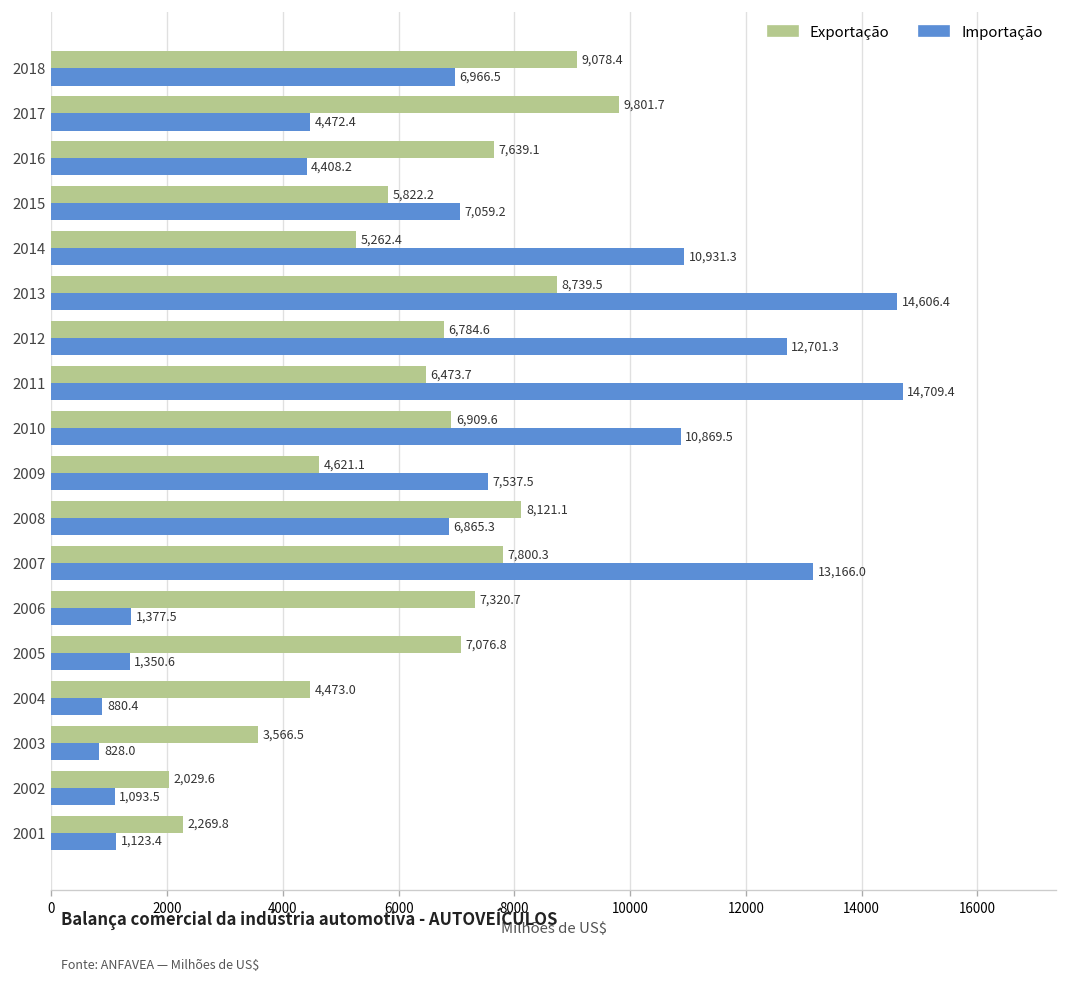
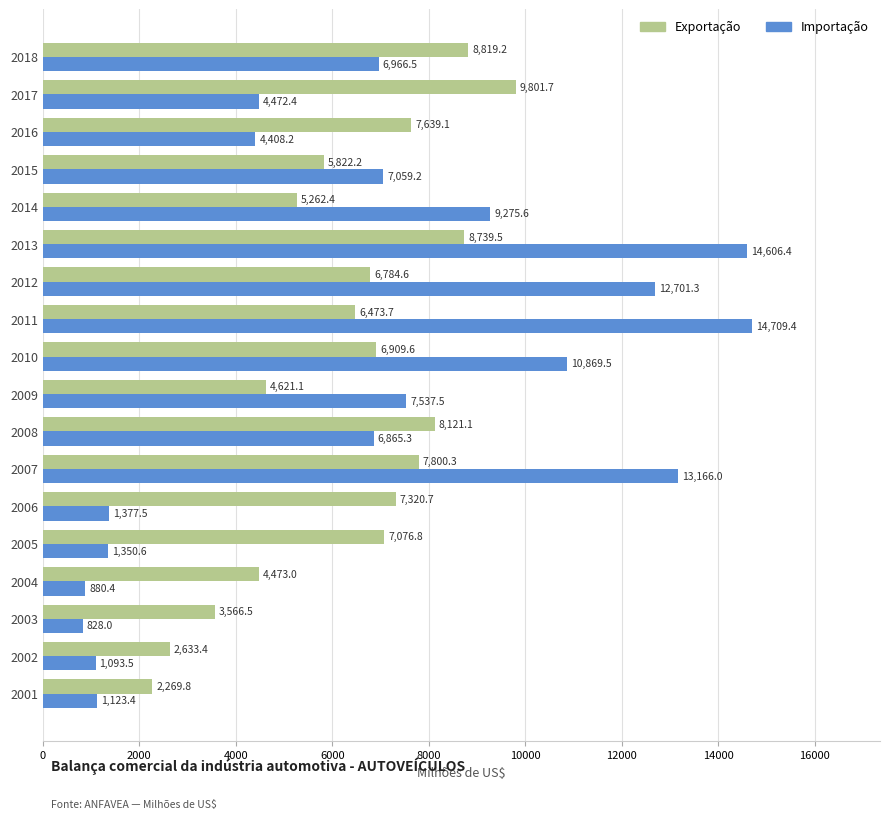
Exportação, 2018: 9,078.4 -> 8,819.2
Importação, 2014: 10,931.3 -> 9,275.6
Exportação, 2002: 2,029.6 -> 2,633.4
